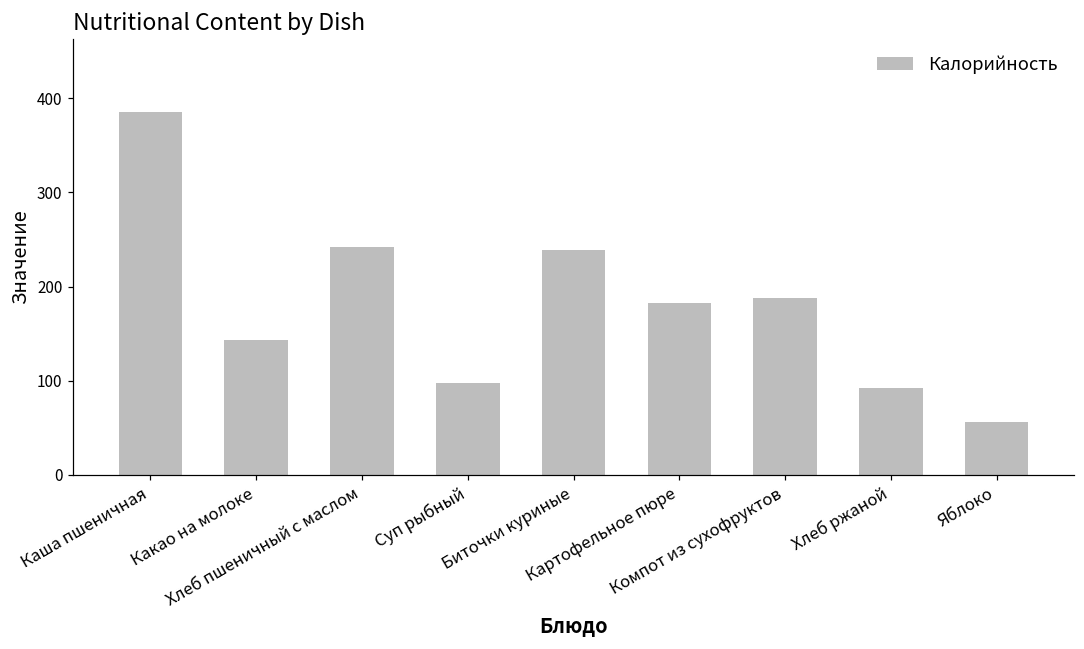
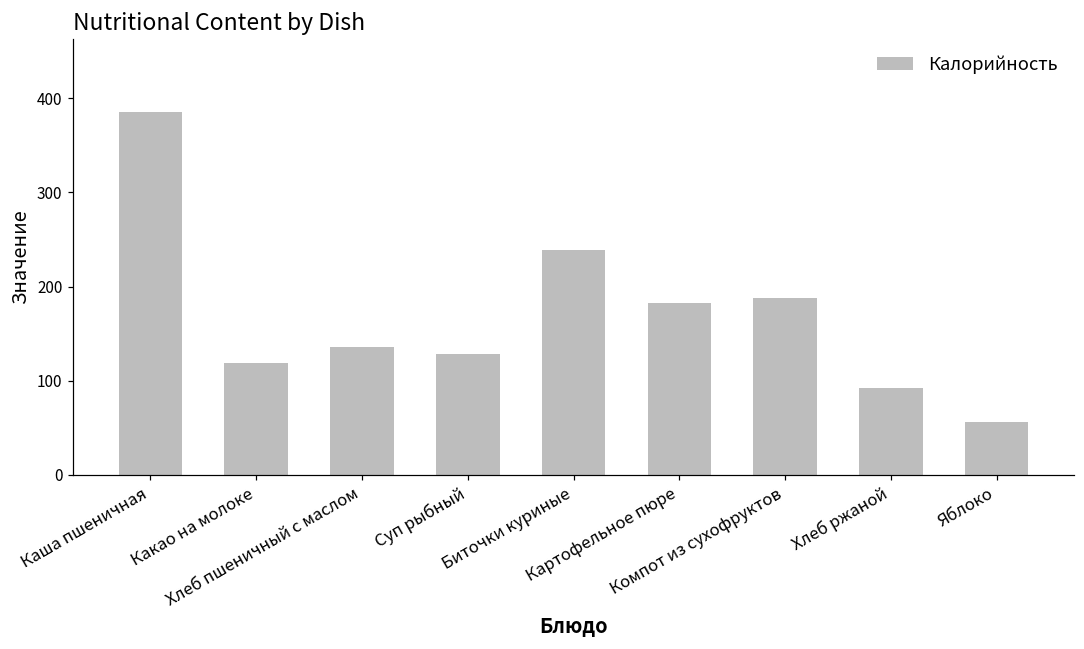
Какао на молоке: 140 -> 120
Хлеб пшеничный с маслом: 240 -> 140
Суп рыбный: 100 -> 130
